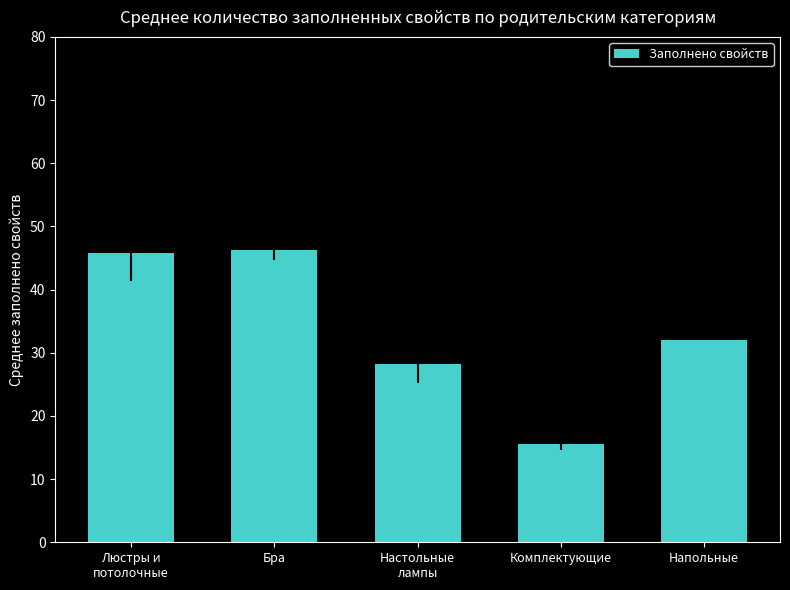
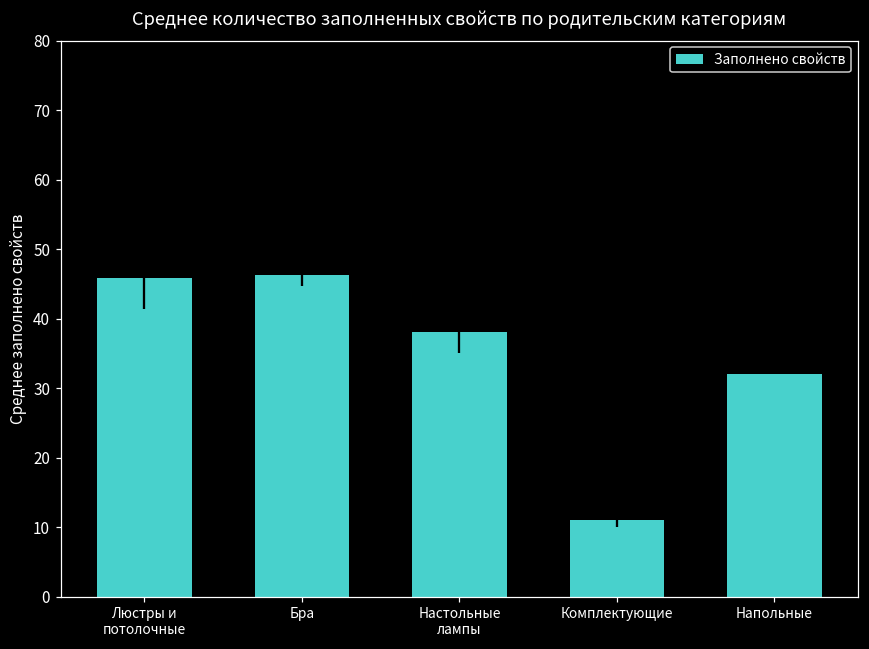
Настольные лампы: 28 -> 38
Комплектующие: 16 -> 11
